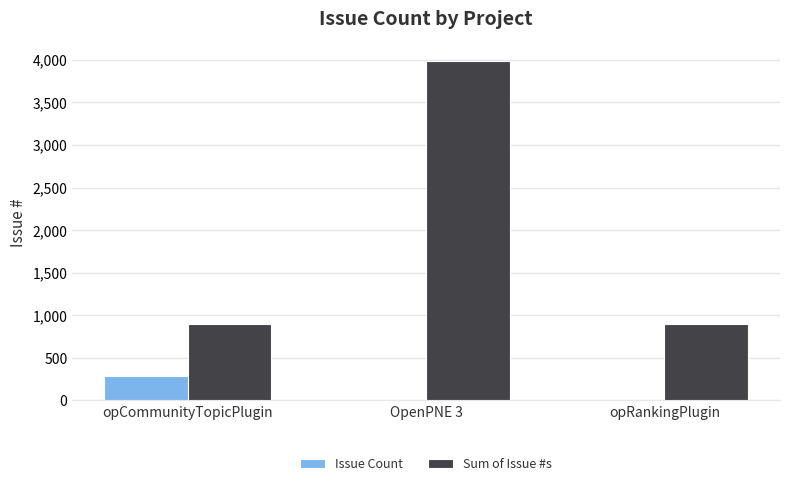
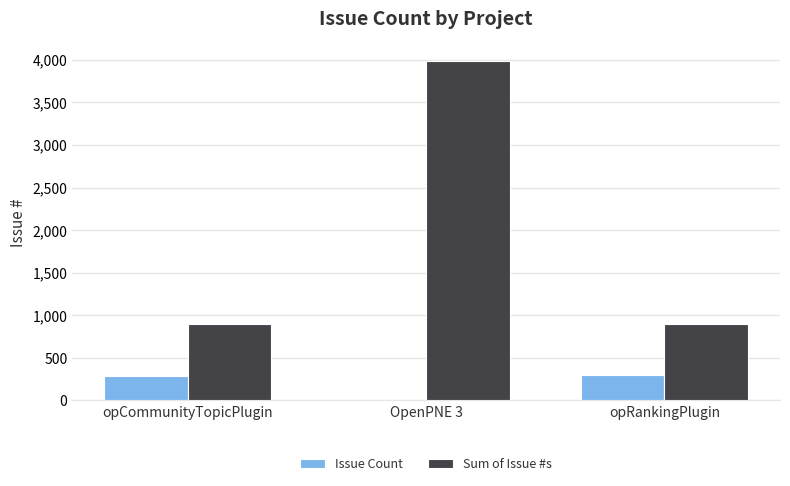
Issue Count, opRankingPlugin: 0 -> 300
